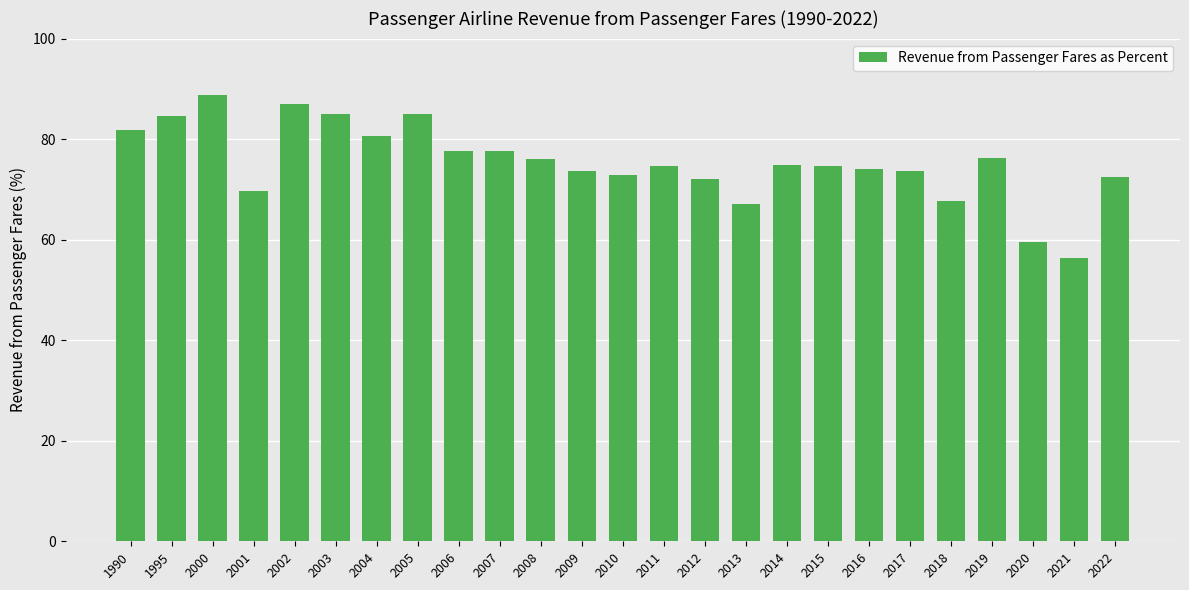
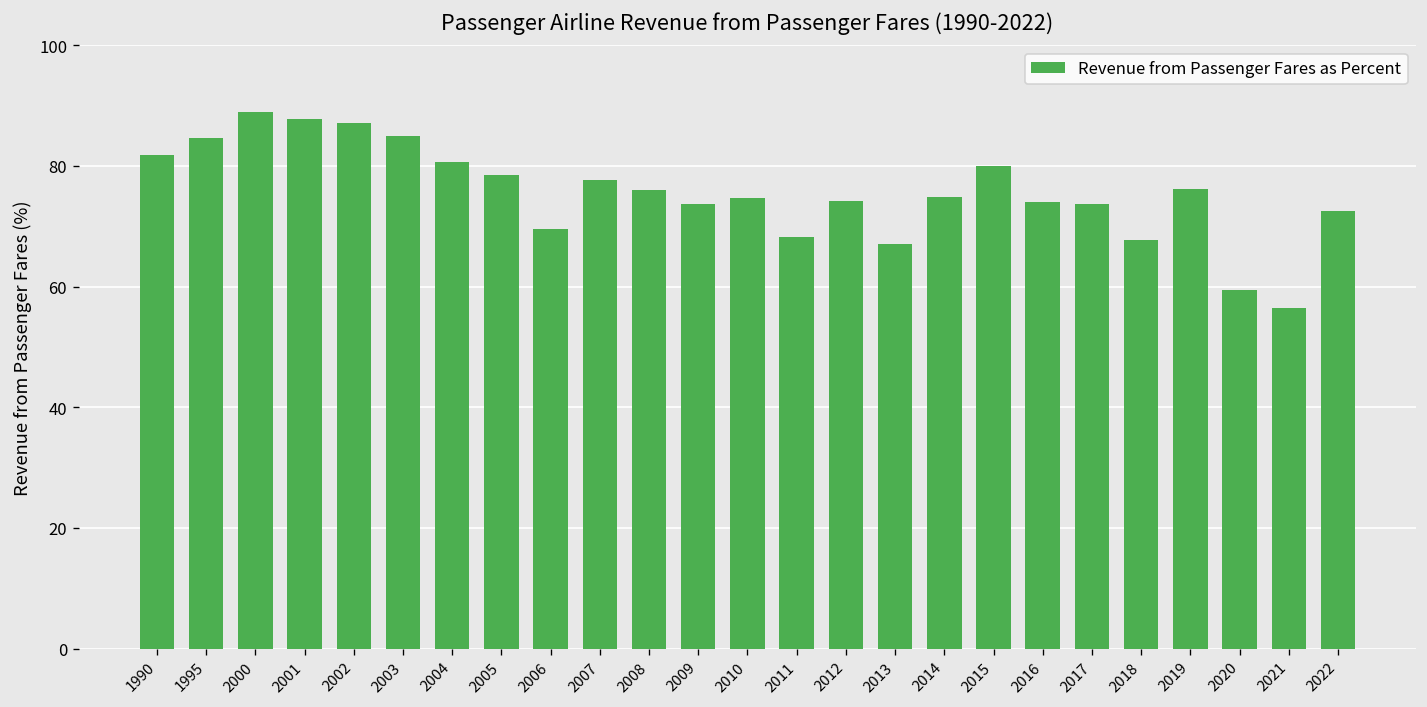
2001: 70 -> 88
2005: 85 -> 78
2006: 78 -> 70
2010: 73 -> 75
2011: 75 -> 68
2012: 72 -> 74
2015: 75 -> 80
